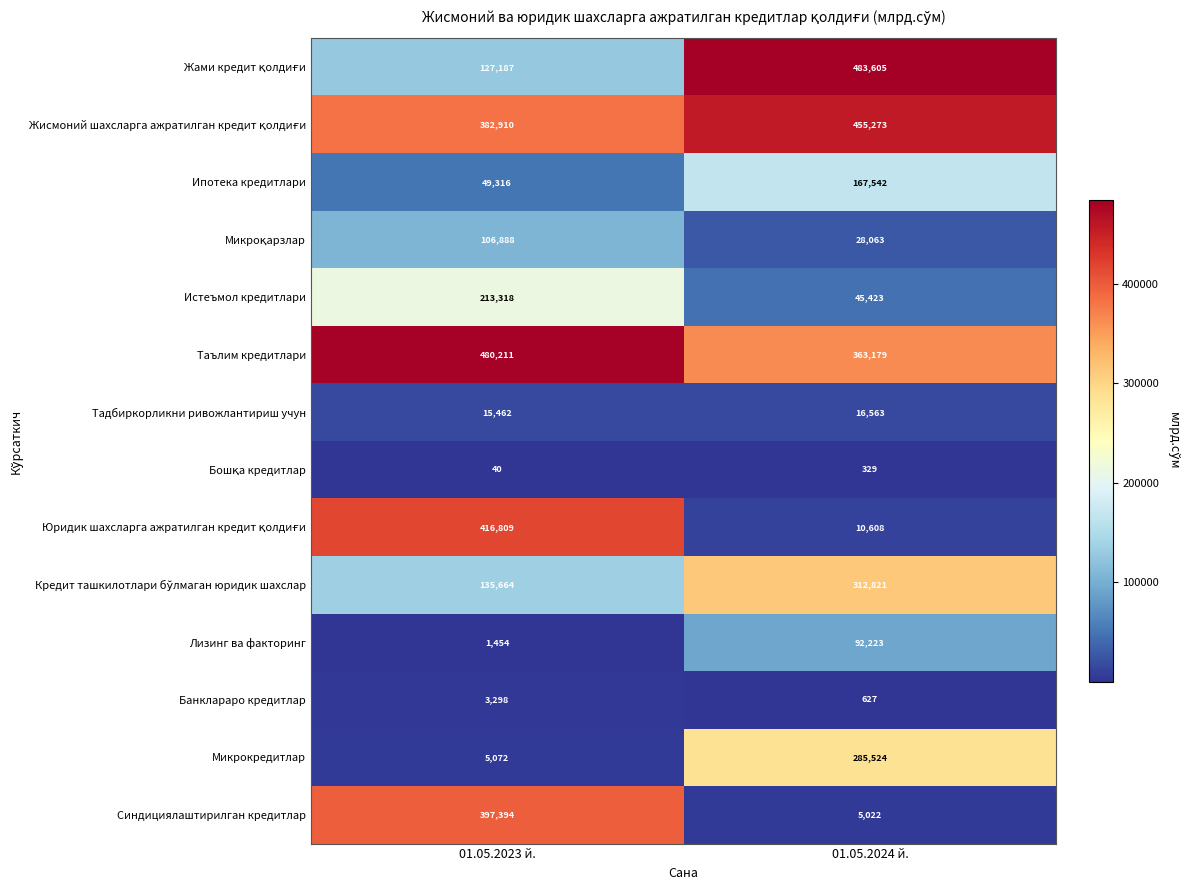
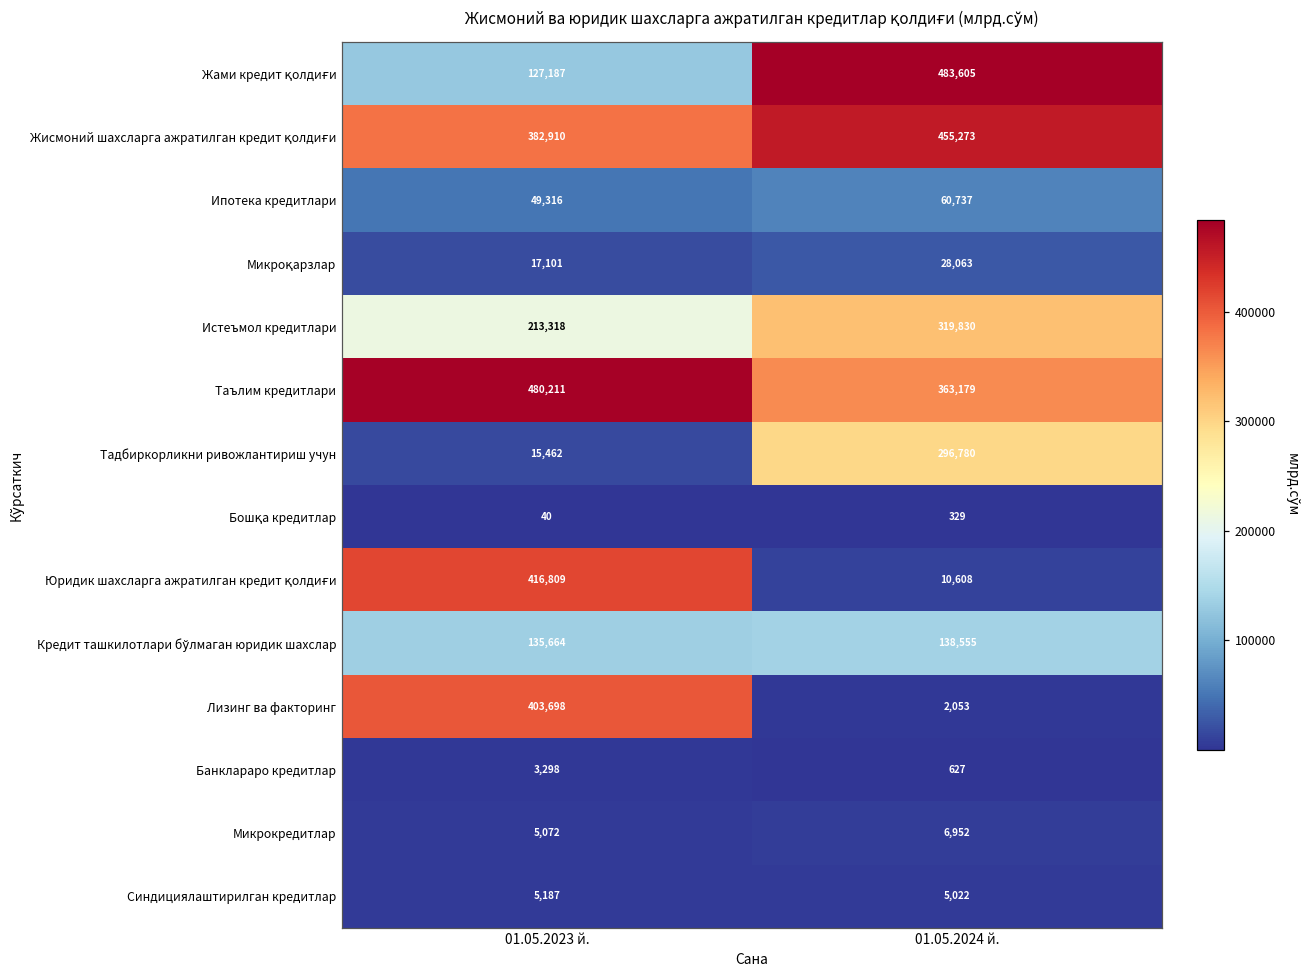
Ипотека кредитлари, 01.05.2024 й.: 167,542 -> 60,737
Микроқарзлар, 01.05.2023 й.: 106,888 -> 17,101
Истеъмол кредитлари, 01.05.2024 й.: 45,423 -> 319,830
Тадбиркорликни ривожлантириш учун, 01.05.2024 й.: 16,563 -> 296,780
Кредит ташкилотлари бўлмаган юридик шахслар, 01.05.2024 й.: 312,821 -> 138,555
Лизинг ва факторинг, 01.05.2023 й.: 1,454 -> 403,698
Лизинг ва факторинг, 01.05.2024 й.: 92,223 -> 2,053
Микрокредитлар, 01.05.2024 й.: 285,524 -> 6,952
Синдициялаштирилган кредитлар, 01.05.2023 й.: 397,394 -> 5,187
